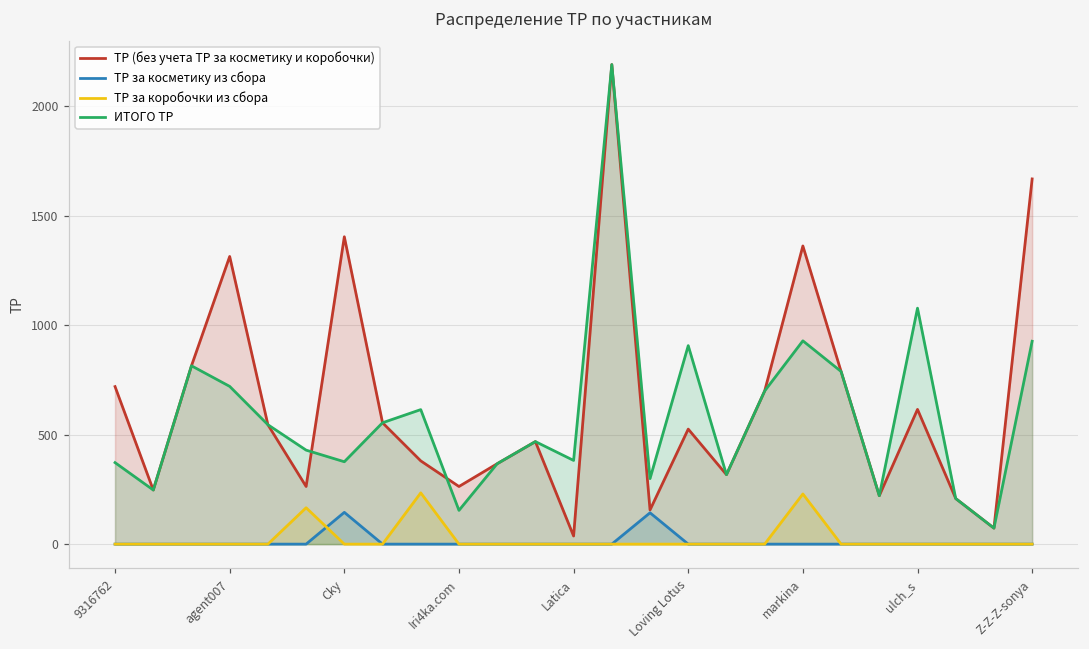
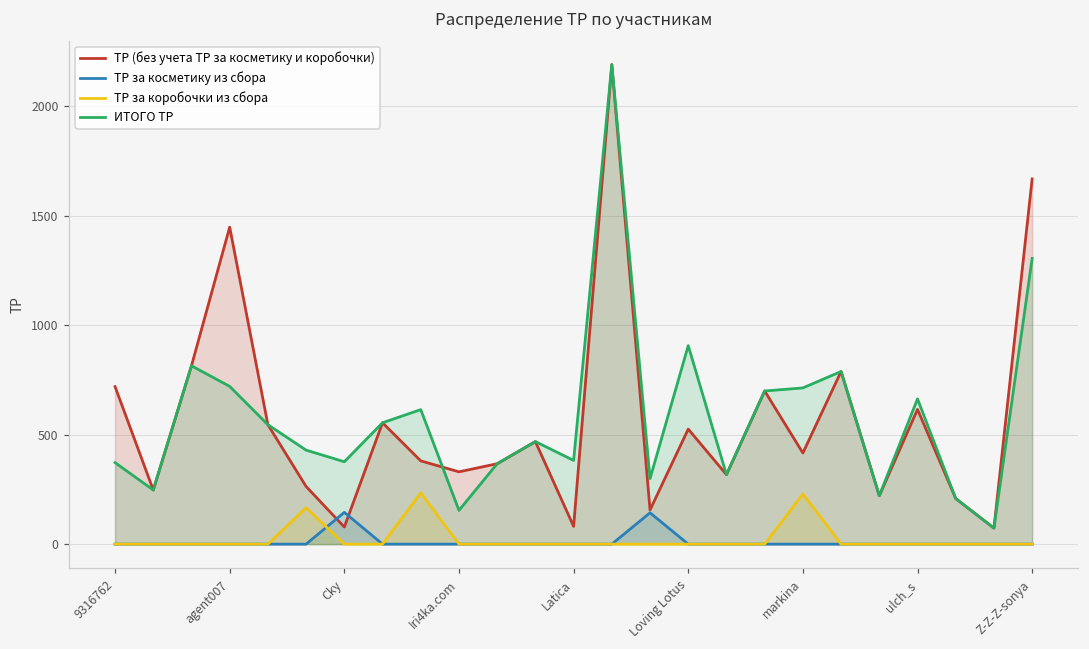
ТР (без учета ТР за косметику и коробочки), agent007: 1310 -> 1450
ТР (без учета ТР за косметику и коробочки), Cky: 1400 -> 80
ТР (без учета ТР за косметику и коробочки), Iri4ka.com: 260 -> 330
ТР (без учета ТР за косметику и коробочки), Latica: 40 -> 80
ТР (без учета ТР за косметику и коробочки), markina: 1360 -> 420
ИТОГО ТР, markina: 930 -> 710
ИТОГО ТР, ulch_s: 1080 -> 660
ИТОГО ТР, Z-Z-Z-sonya: 930 -> 1300
